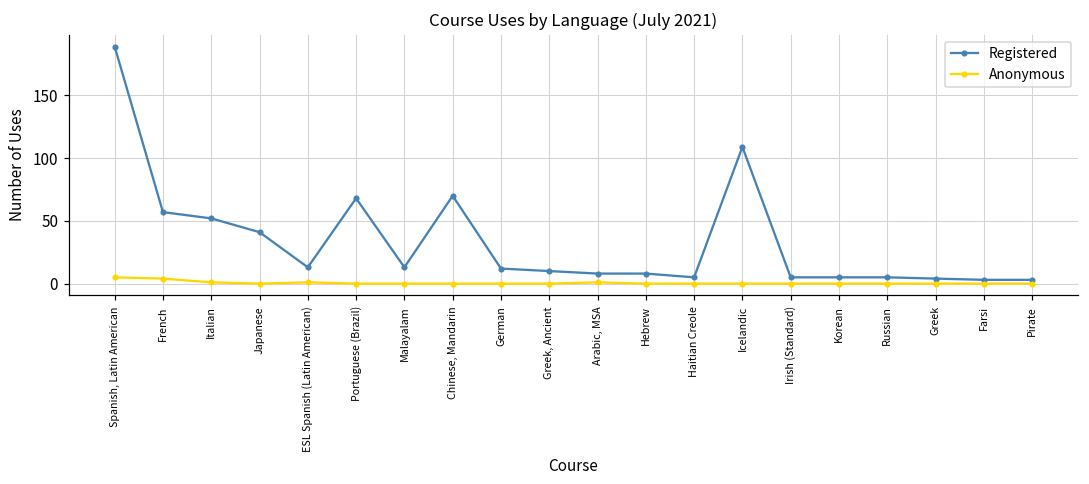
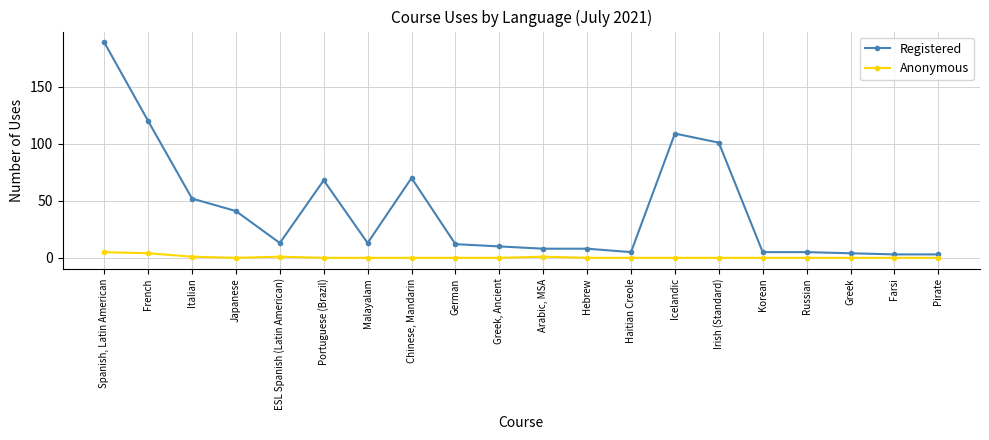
Registered, French: 57 -> 120
Registered, Irish (Standard): 5 -> 101
